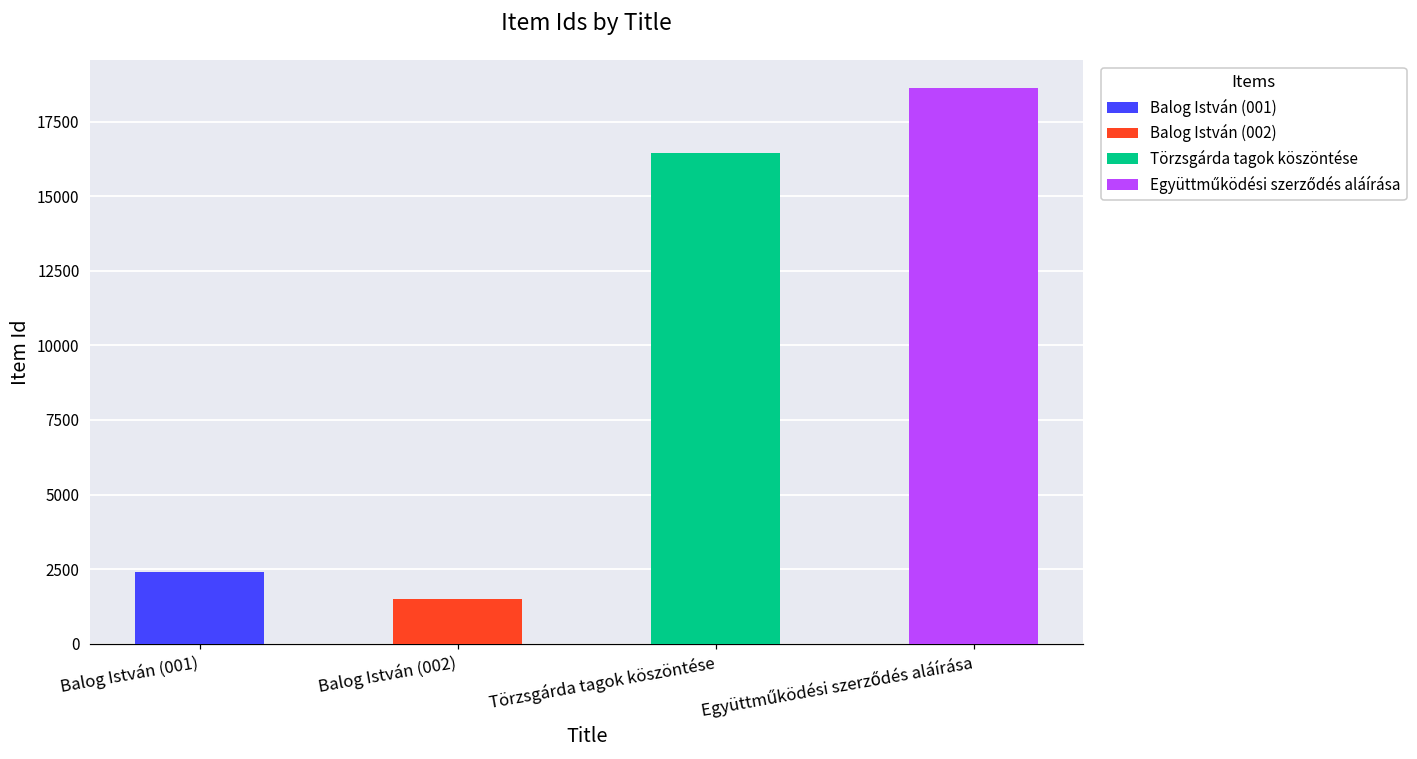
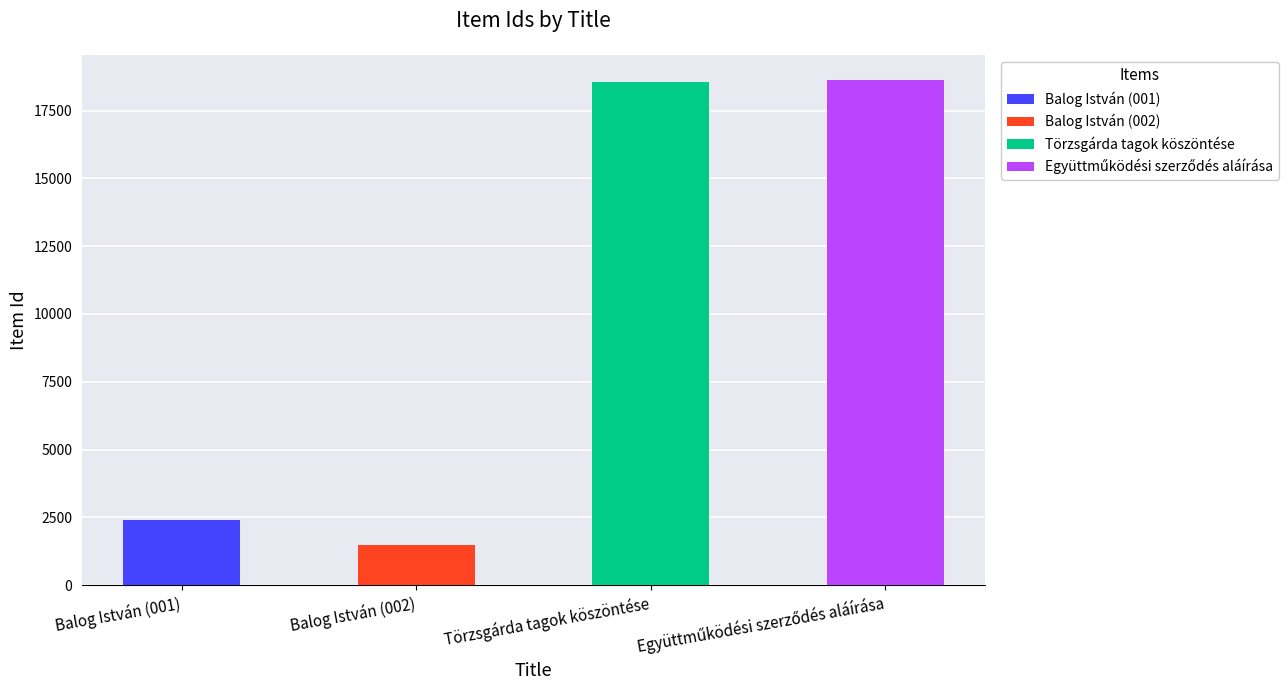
Törzsgárda tagok köszöntése: 16400 -> 18500
